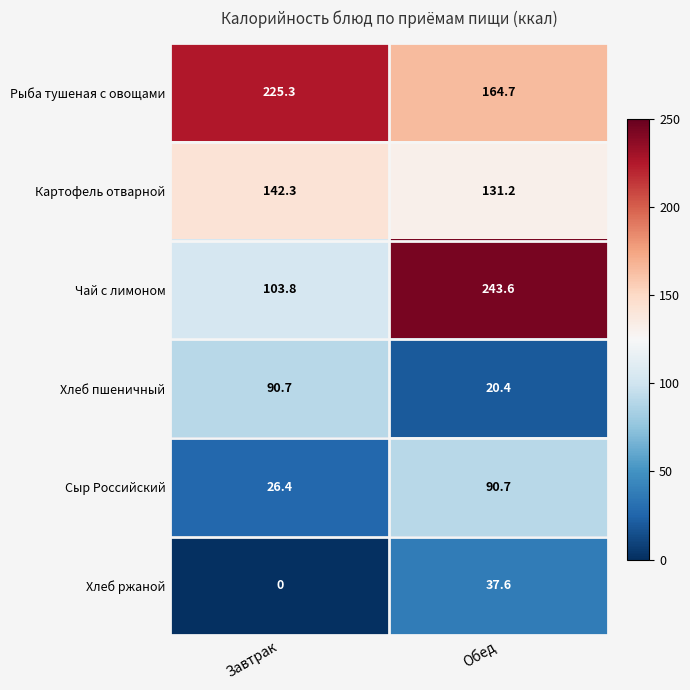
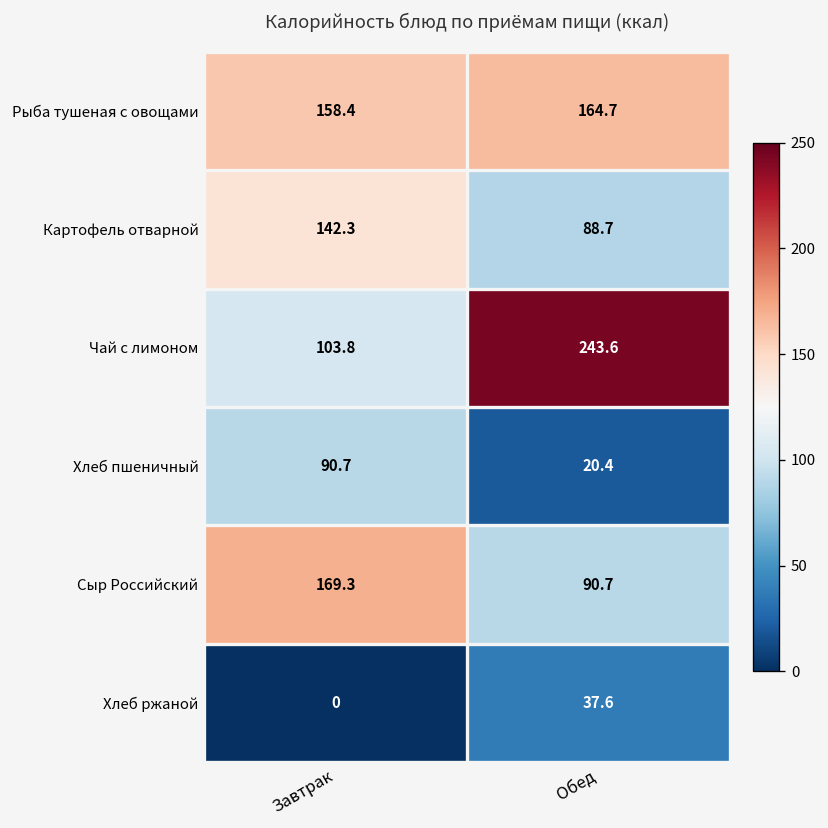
Рыба тушеная с овощами, Завтрак: 225.3 -> 158.4
Картофель отварной, Обед: 131.2 -> 88.7
Сыр Российский, Завтрак: 26.4 -> 169.3
